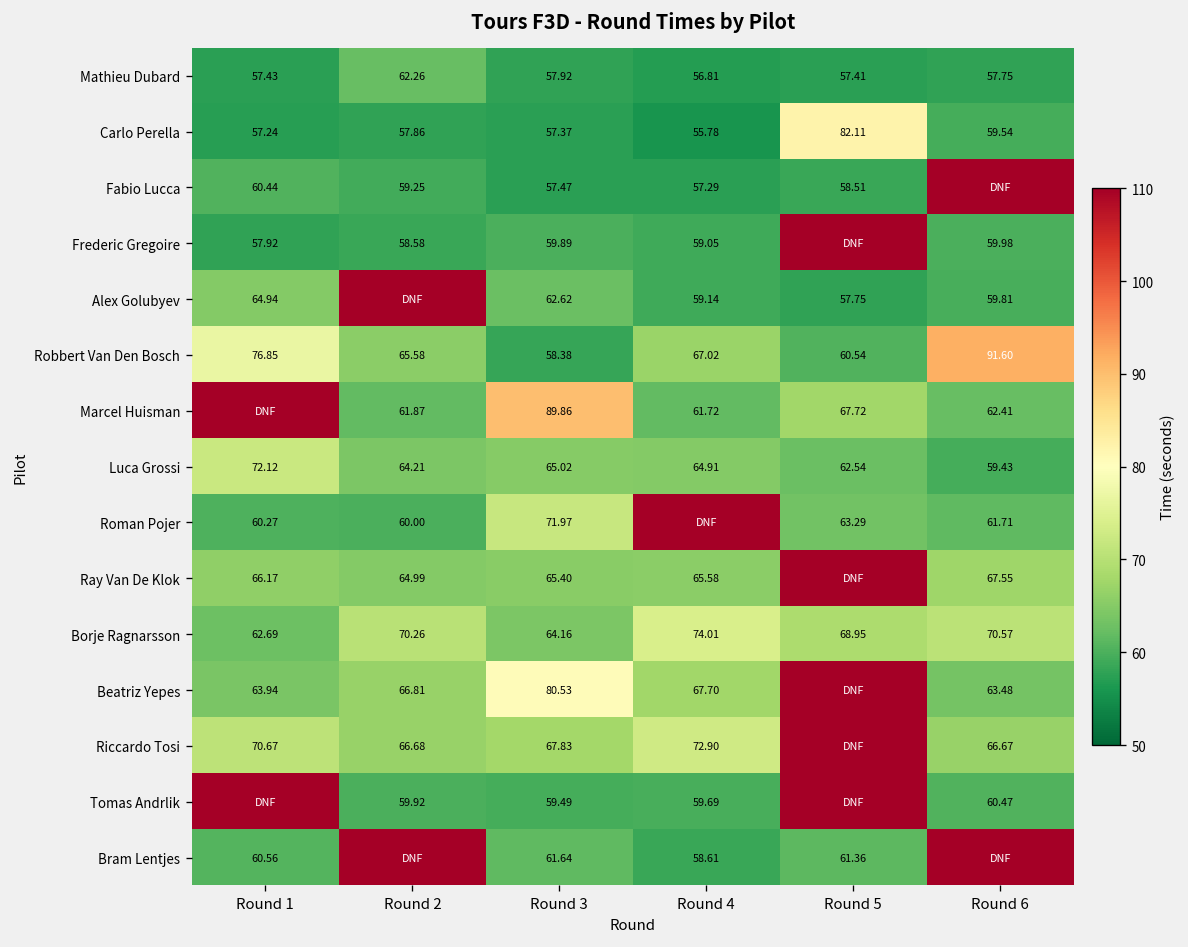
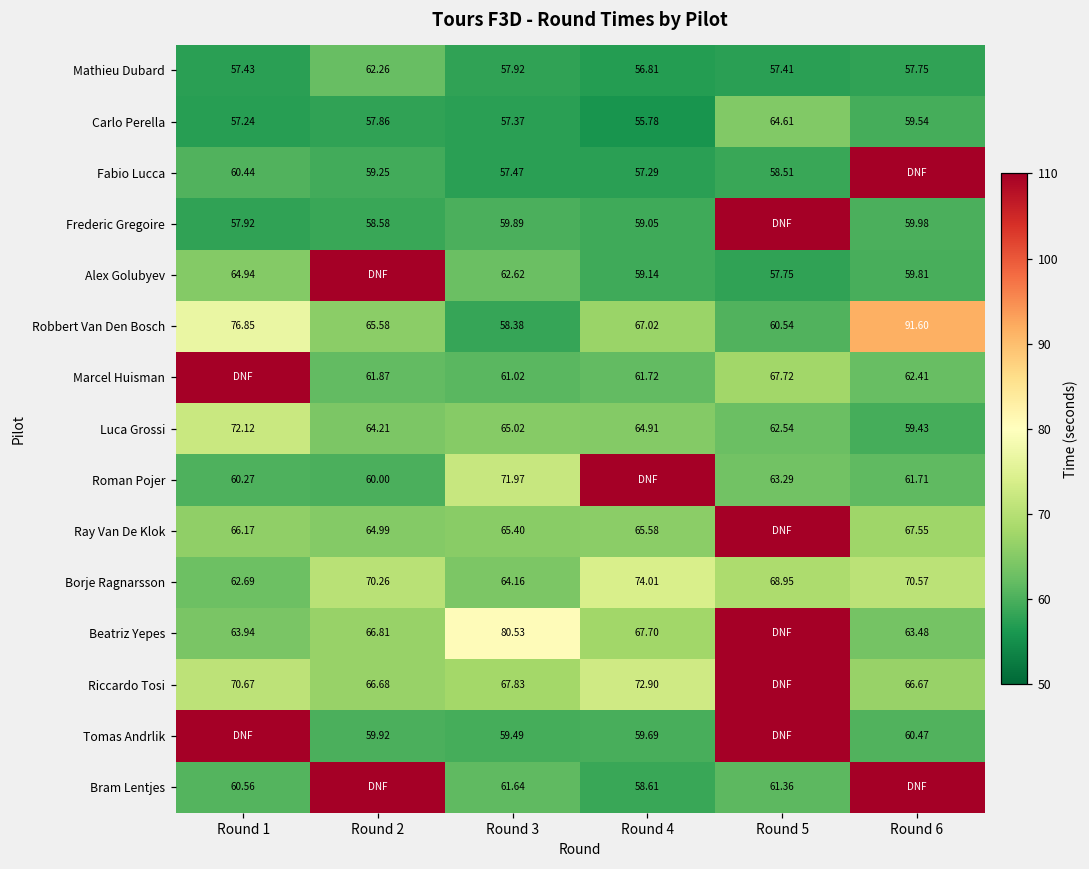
Carlo Perella, Round 5: 82.11 -> 64.61
Marcel Huisman, Round 3: 89.86 -> 61.02
